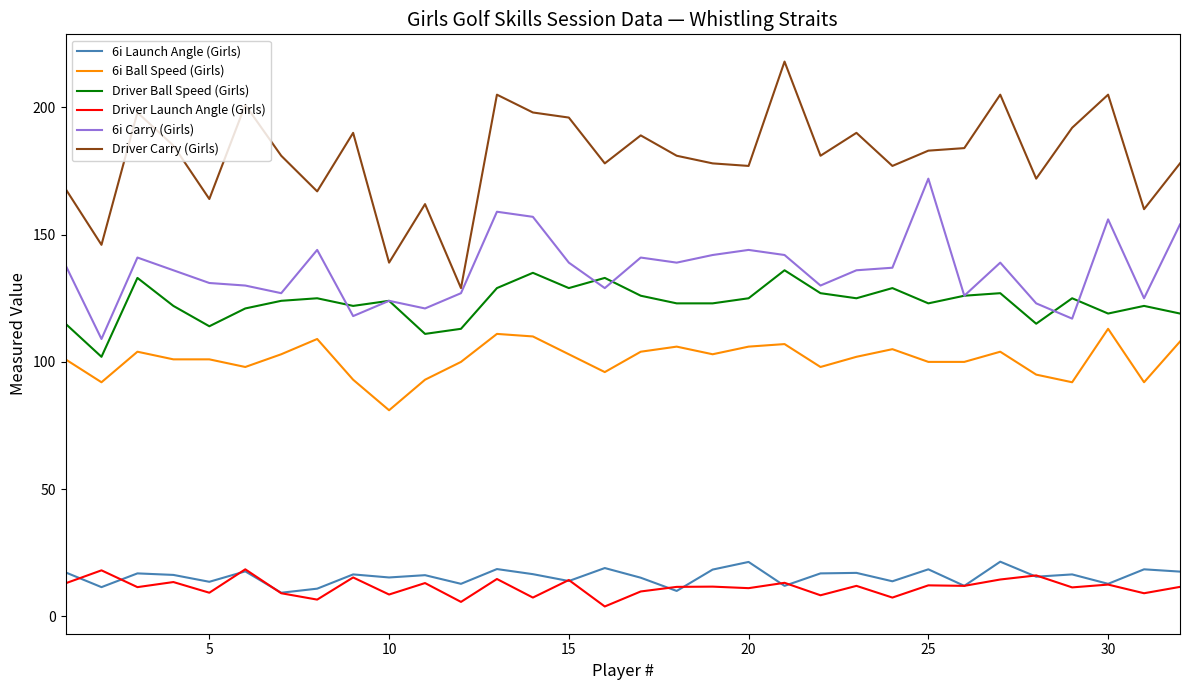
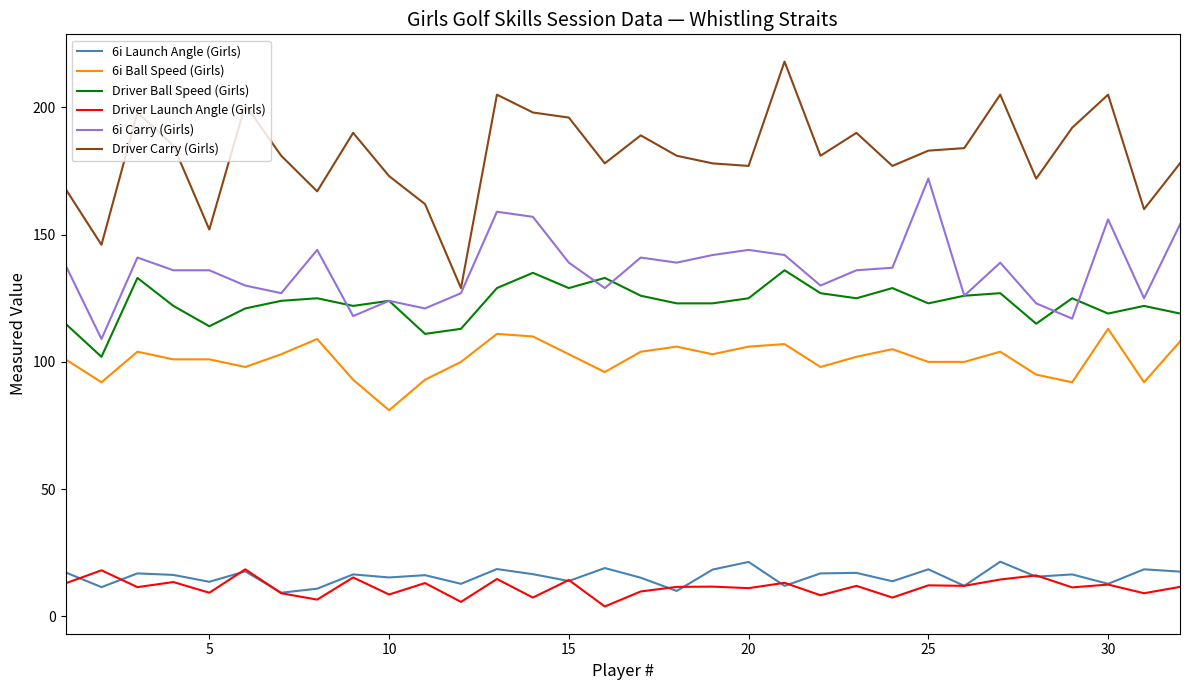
6i Carry (Girls), 5: 131 -> 136
Driver Carry (Girls), 5: 164 -> 152
Driver Carry (Girls), 10: 139 -> 173
